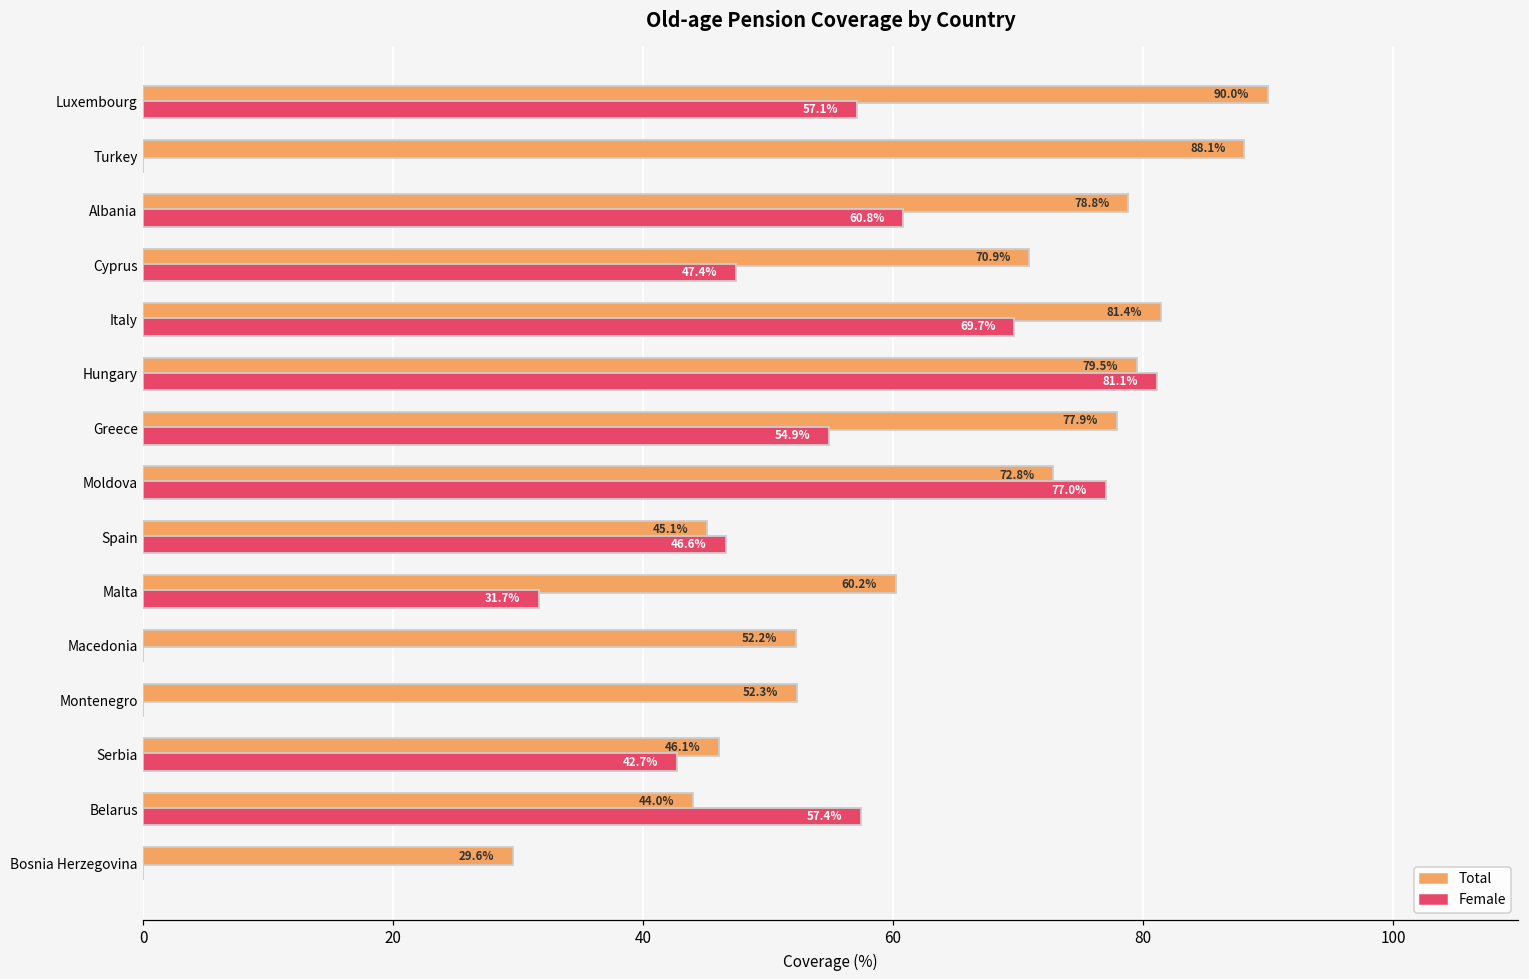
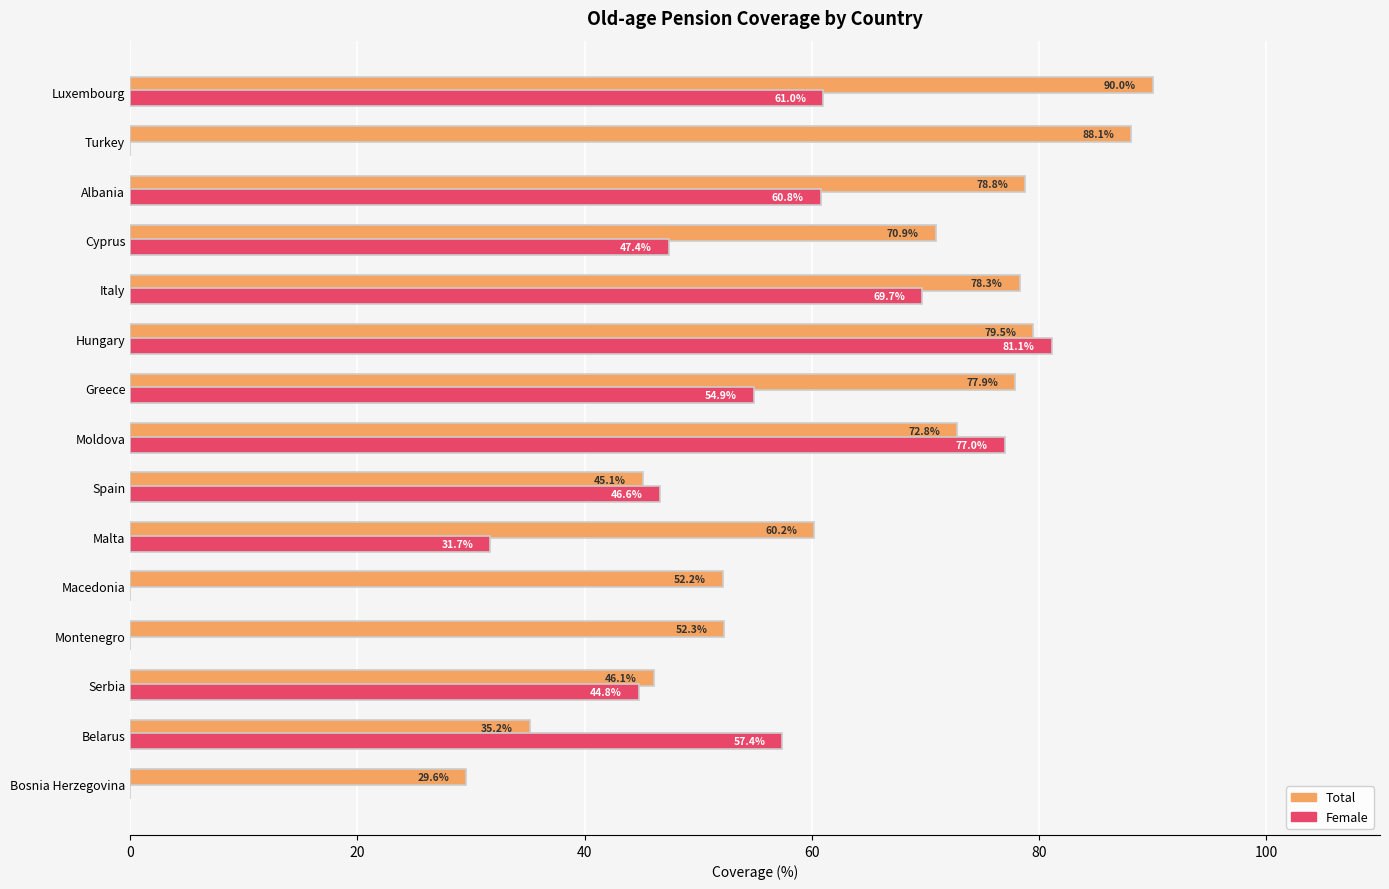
Female, Luxembourg: 57.1% -> 61.0%
Total, Italy: 81.4% -> 78.3%
Female, Serbia: 42.7% -> 44.8%
Total, Belarus: 44.0% -> 35.2%
